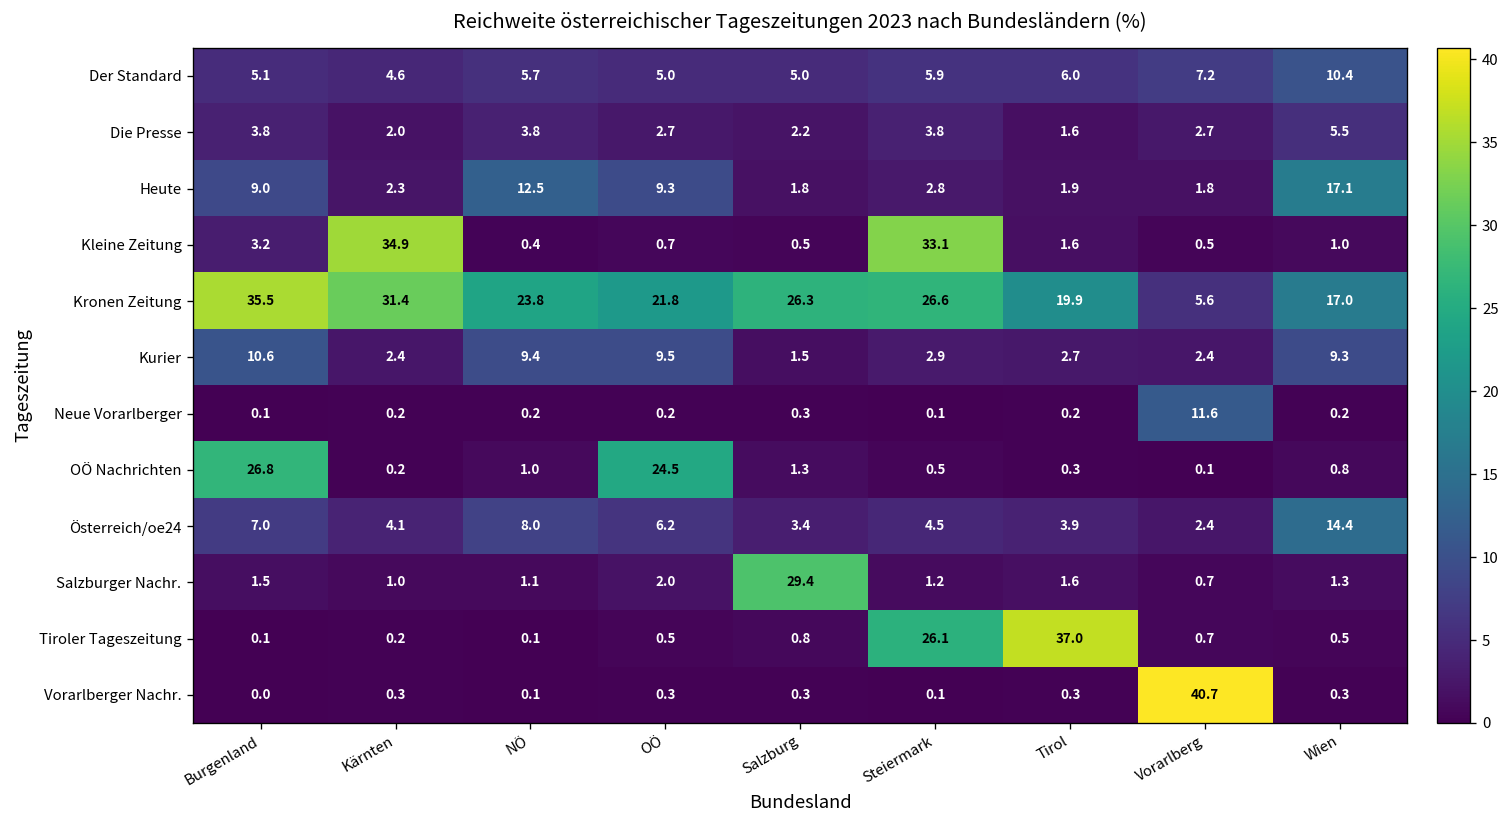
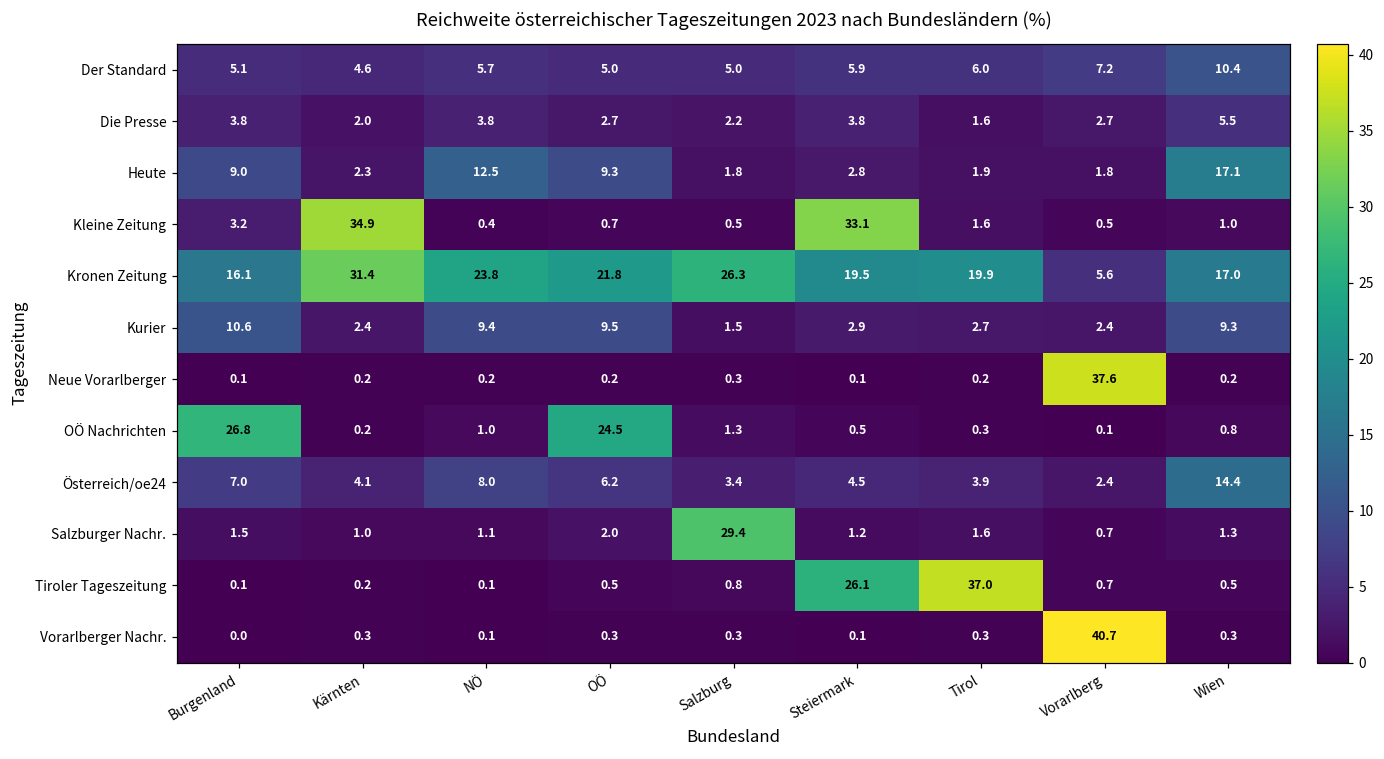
Kronen Zeitung, Burgenland: 35.5 -> 16.1
Kronen Zeitung, Steiermark: 26.6 -> 19.5
Neue Vorarlberger, Vorarlberg: 11.6 -> 37.6
